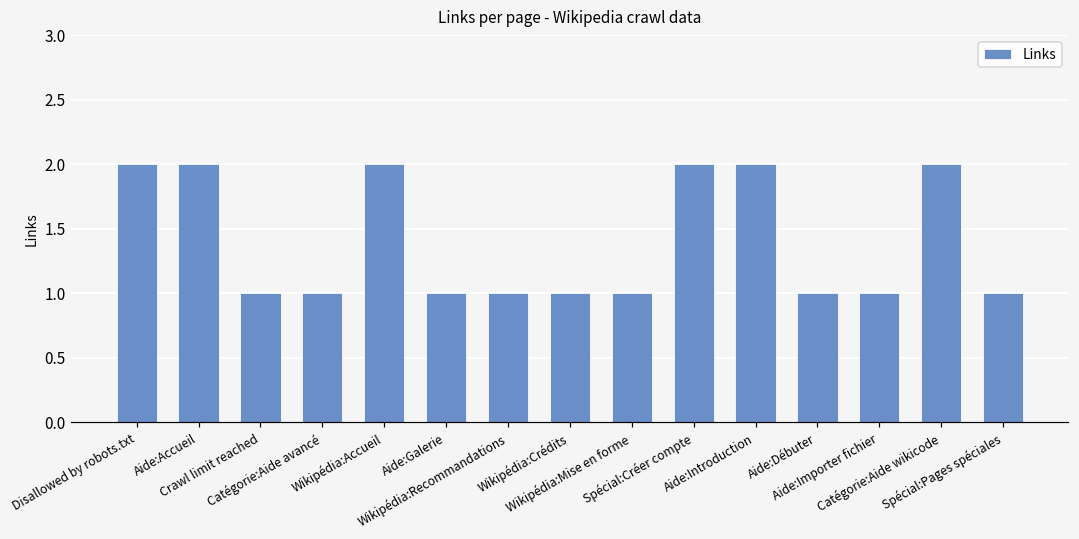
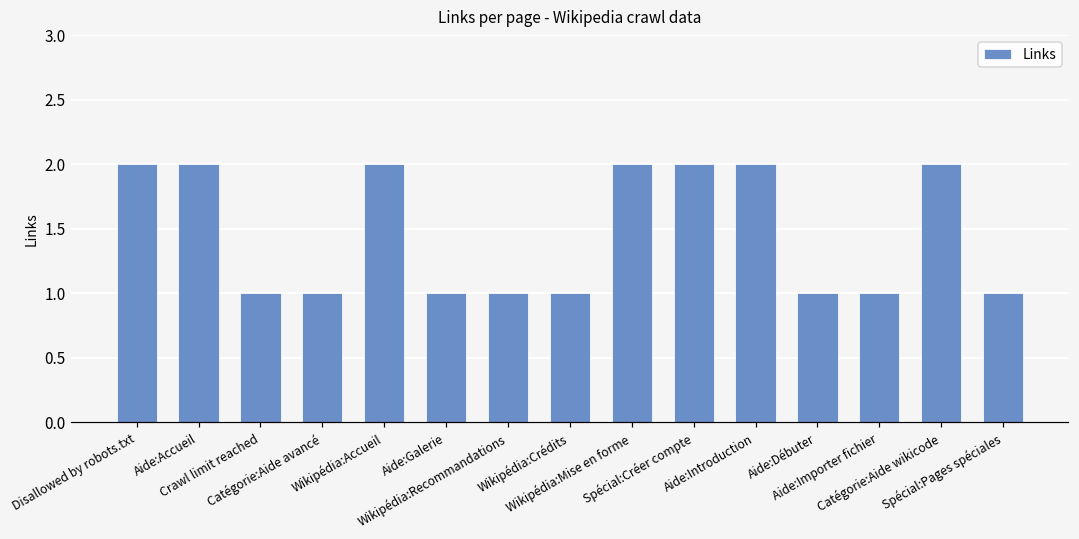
Wikipédia:Mise en forme: 1 -> 2
